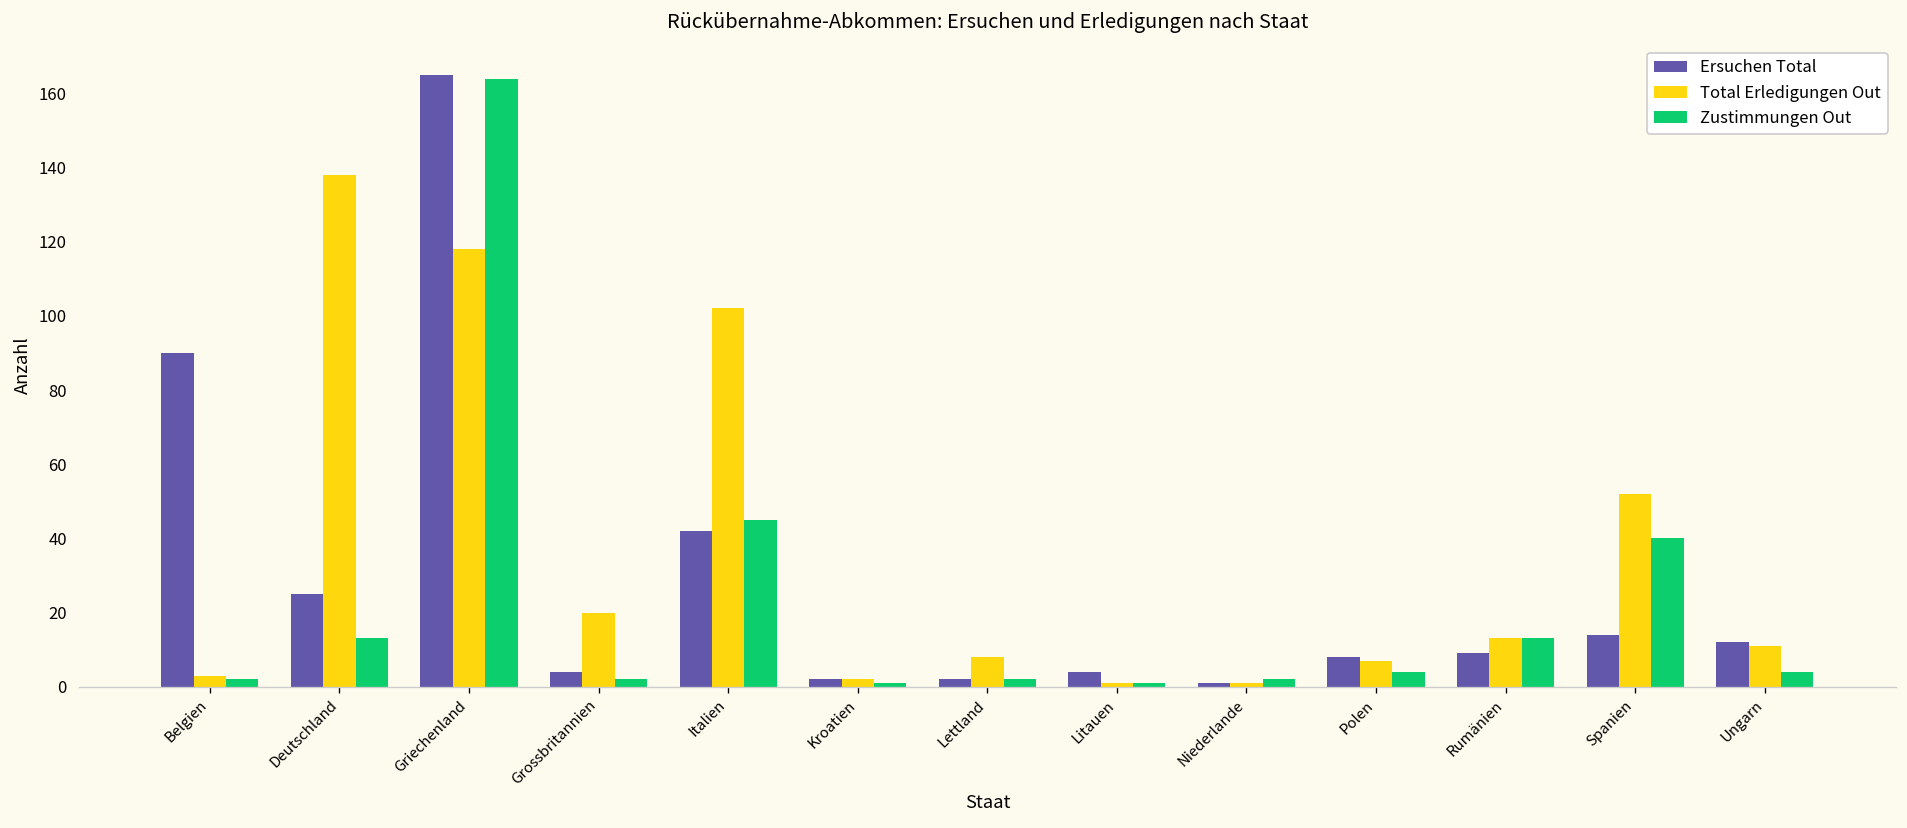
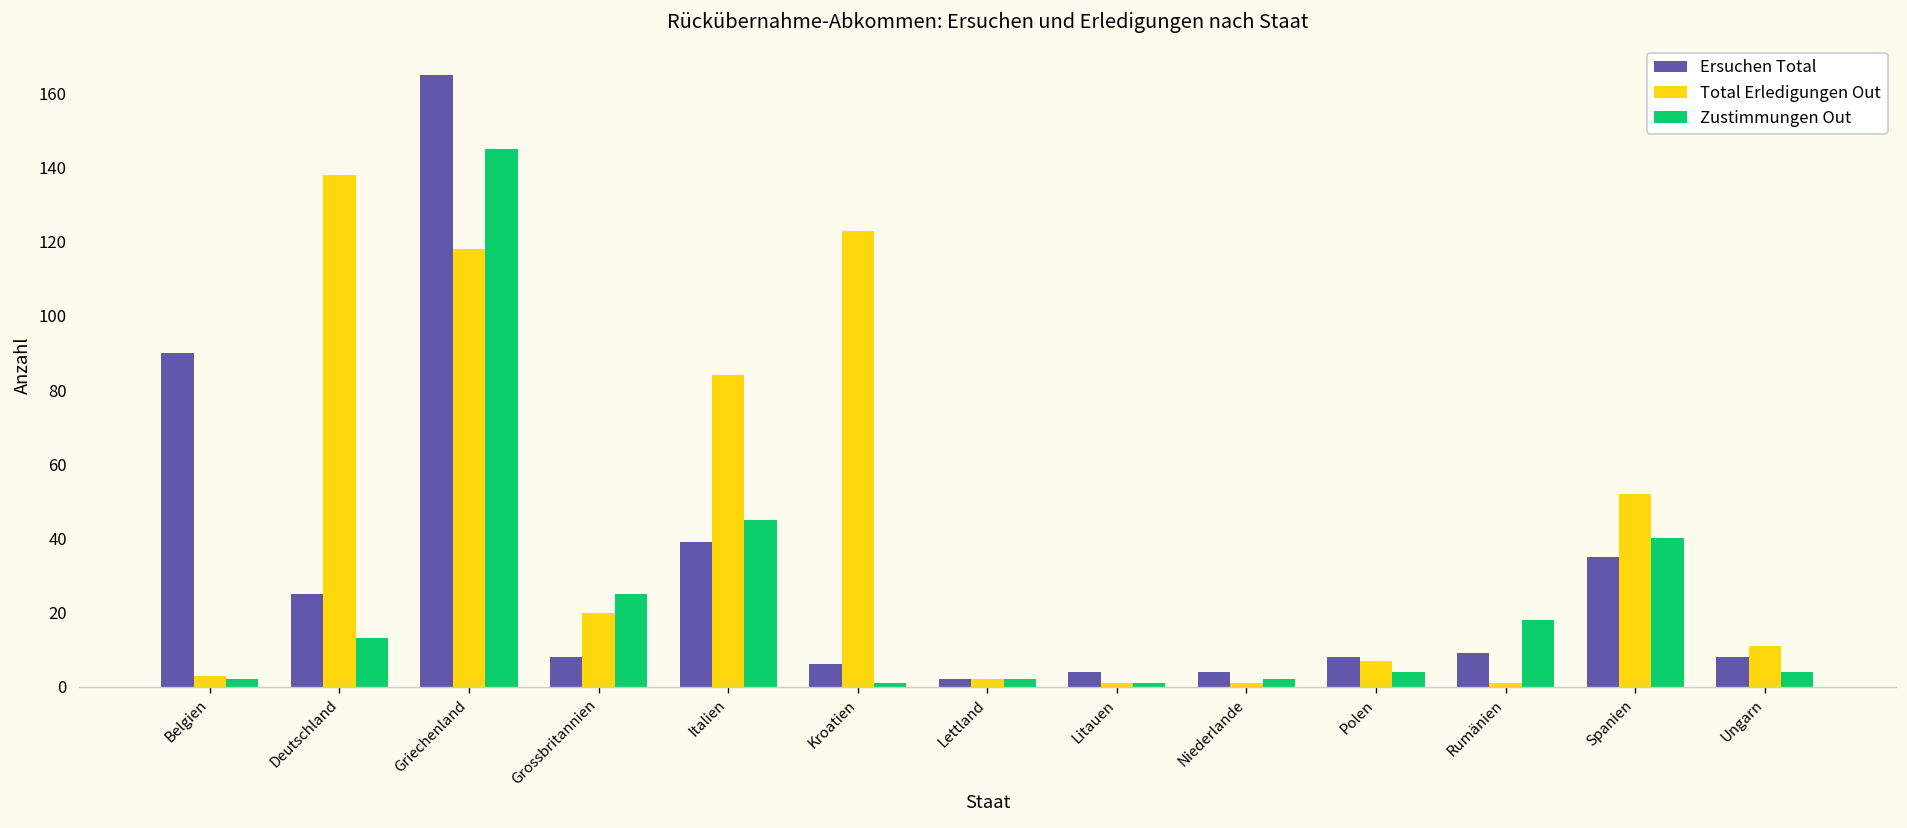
Zustimmungen Out, Griechenland: 164 -> 145
Ersuchen Total, Grossbritannien: 4 -> 8
Zustimmungen Out, Grossbritannien: 2 -> 25
Ersuchen Total, Italien: 42 -> 39
Total Erledigungen Out, Italien: 102 -> 84
Ersuchen Total, Kroatien: 2 -> 6
Total Erledigungen Out, Kroatien: 2 -> 123
Total Erledigungen Out, Lettland: 8 -> 2
Ersuchen Total, Niederlande: 1 -> 4
Total Erledigungen Out, Rumänien: 13 -> 1
Zustimmungen Out, Rumänien: 13 -> 18
Ersuchen Total, Spanien: 14 -> 35
Ersuchen Total, Ungarn: 12 -> 8
